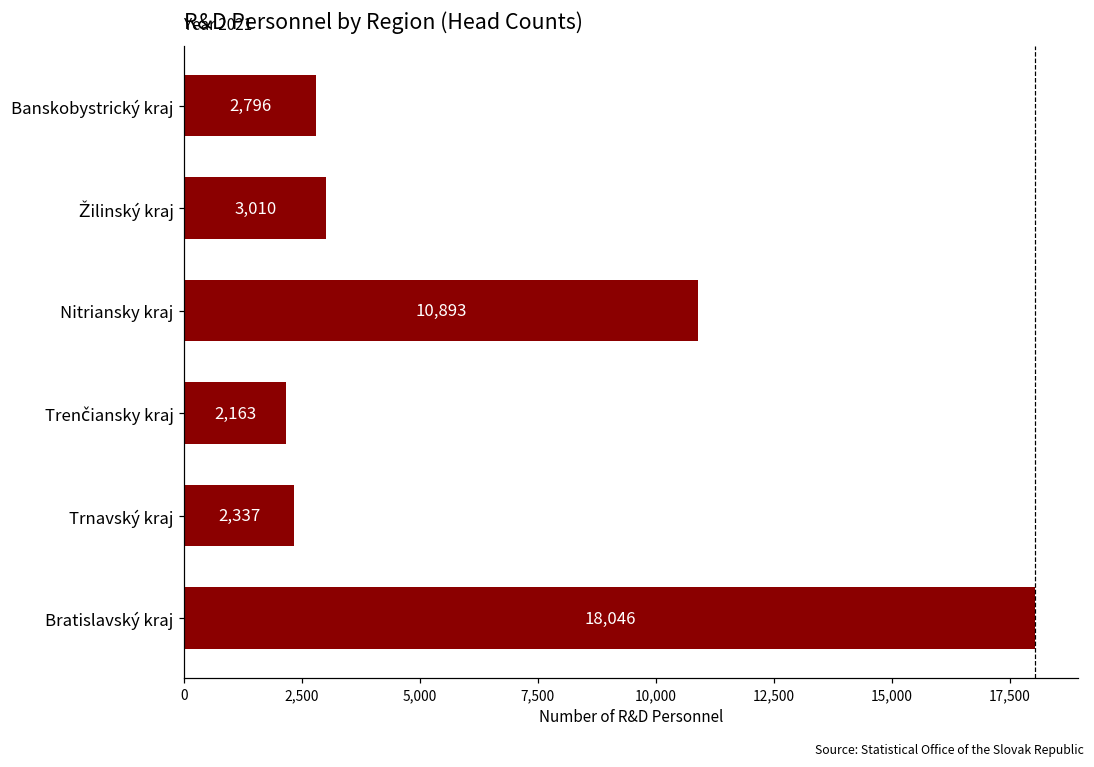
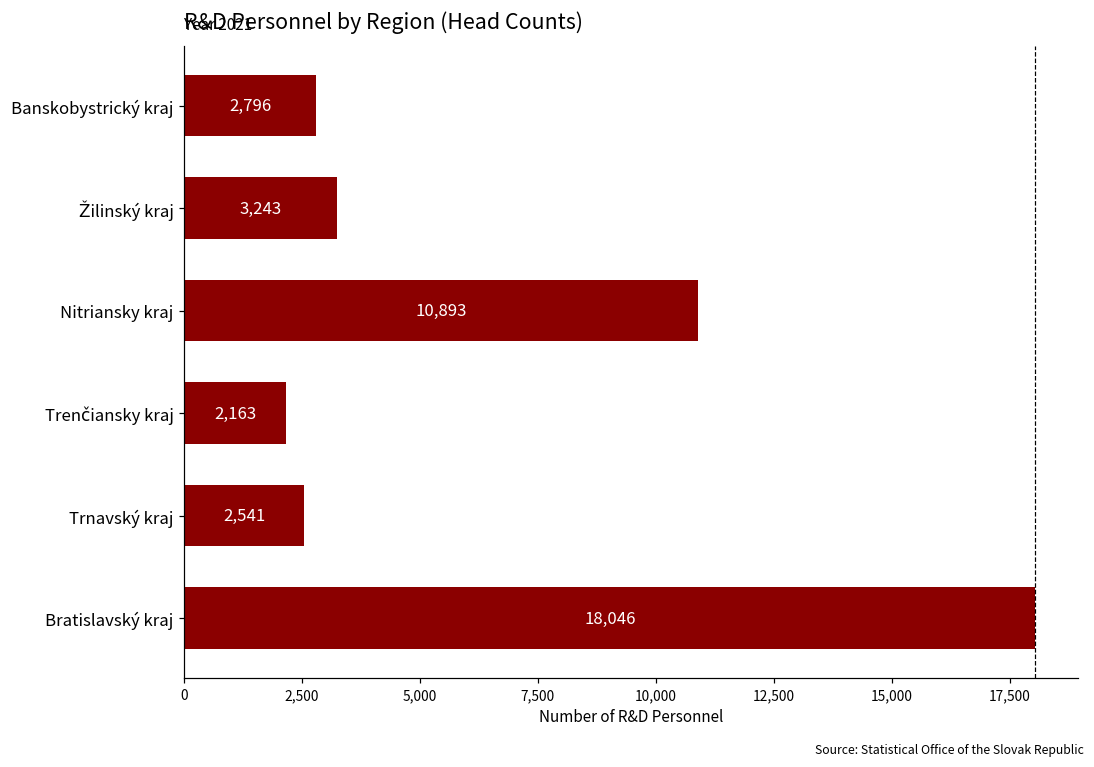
Žilinský kraj: 3,010 -> 3,243
Trnavský kraj: 2,337 -> 2,541
